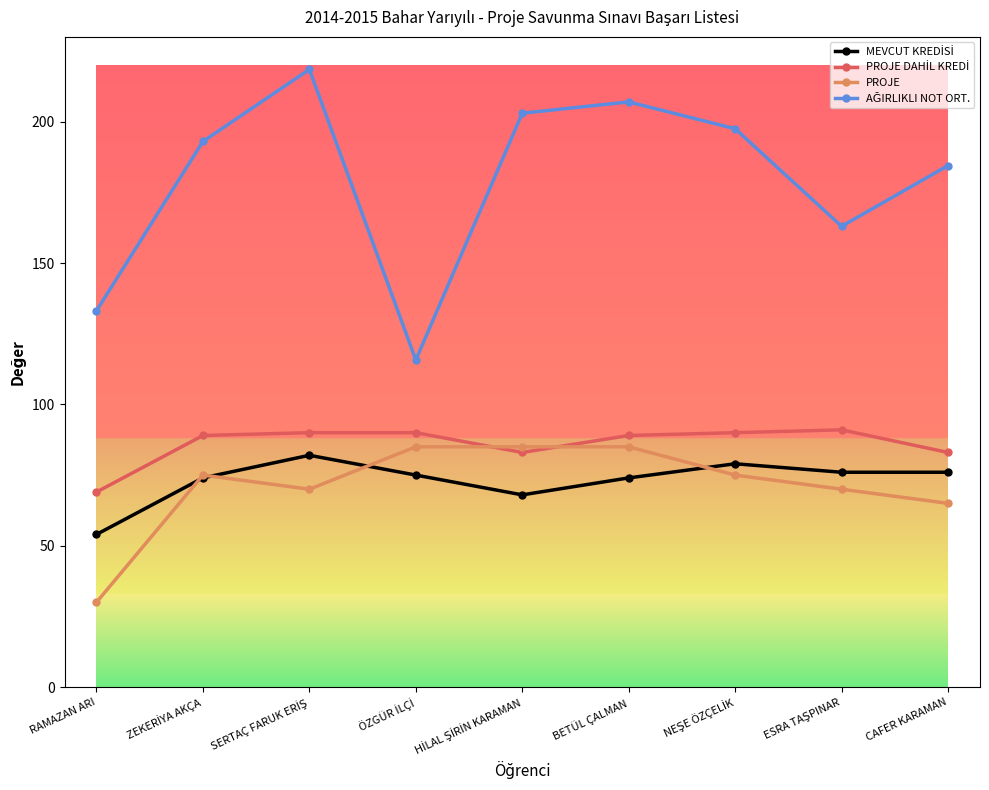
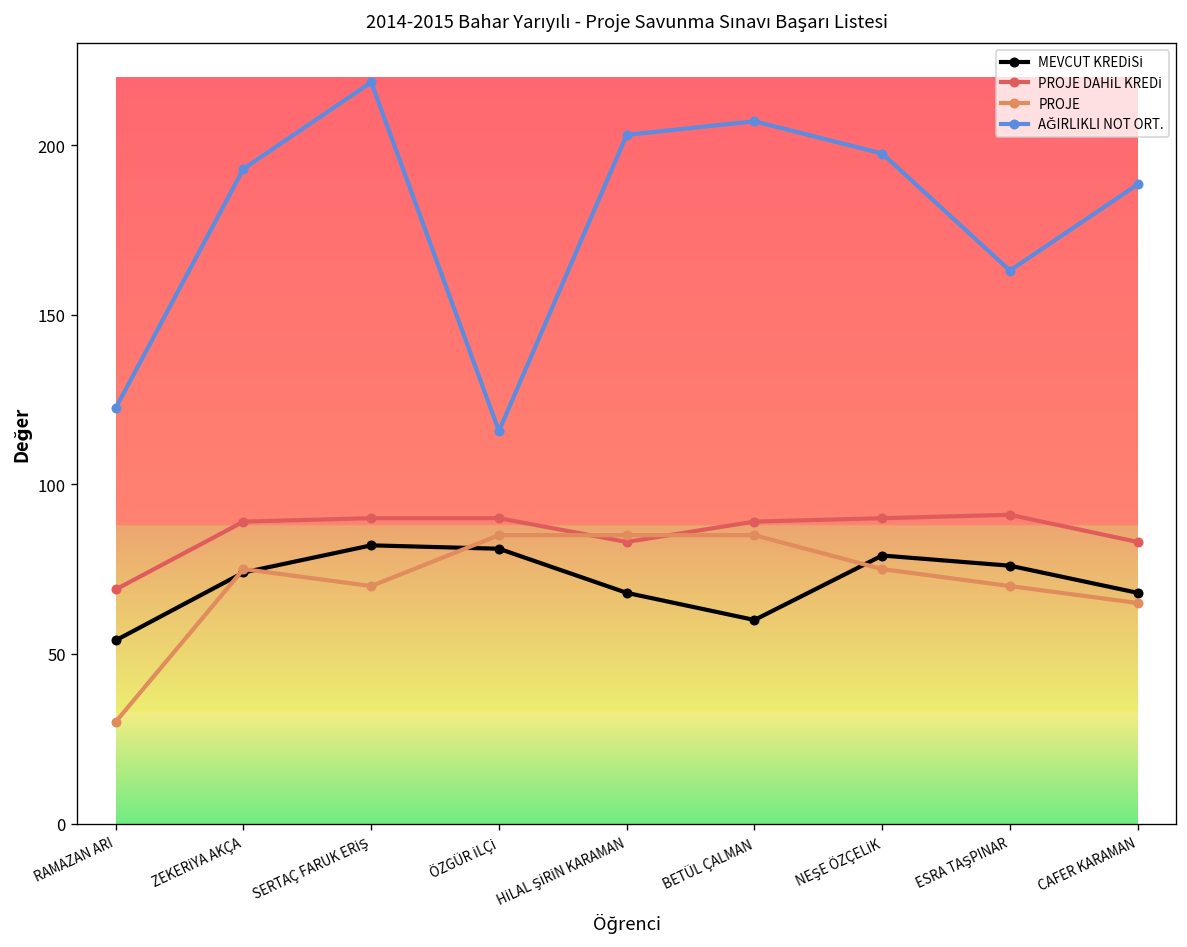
AĞIRLIKLI NOT ORT., RAMAZAN ARI: 133 -> 123
MEVCUT KREDİSİ, ÖZGÜR İLÇİ: 75 -> 81
MEVCUT KREDİSİ, BETÜL ÇALMAN: 74 -> 60
MEVCUT KREDİSİ, CAFER KARAMAN: 76 -> 68
AĞIRLIKLI NOT ORT., CAFER KARAMAN: 185 -> 188
